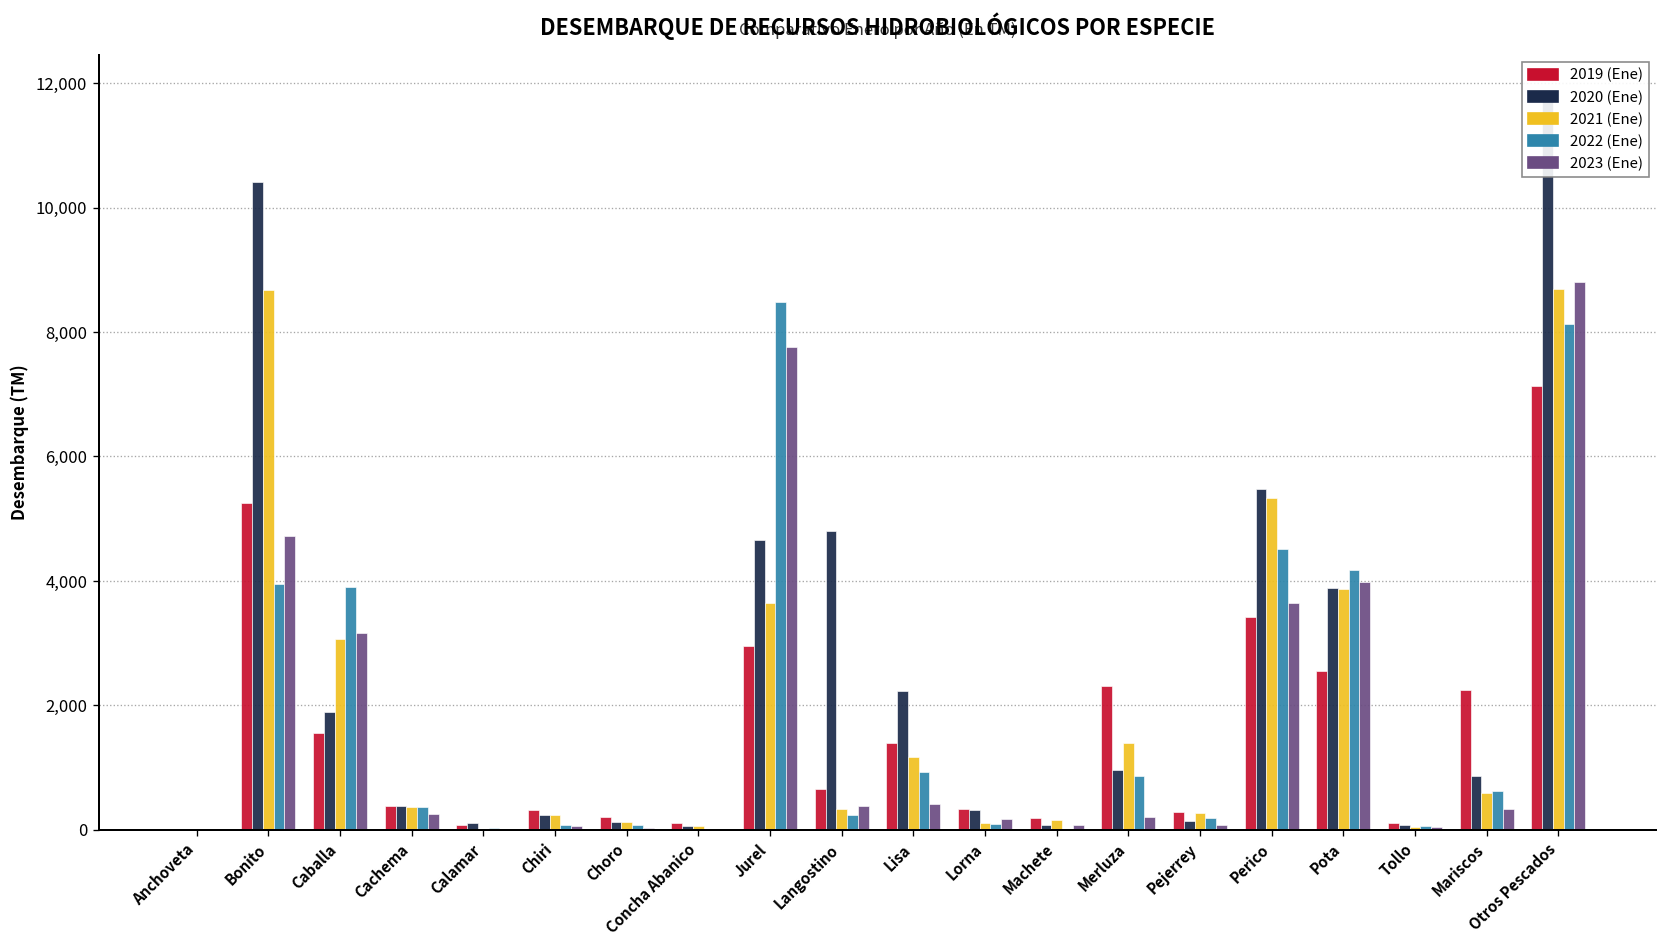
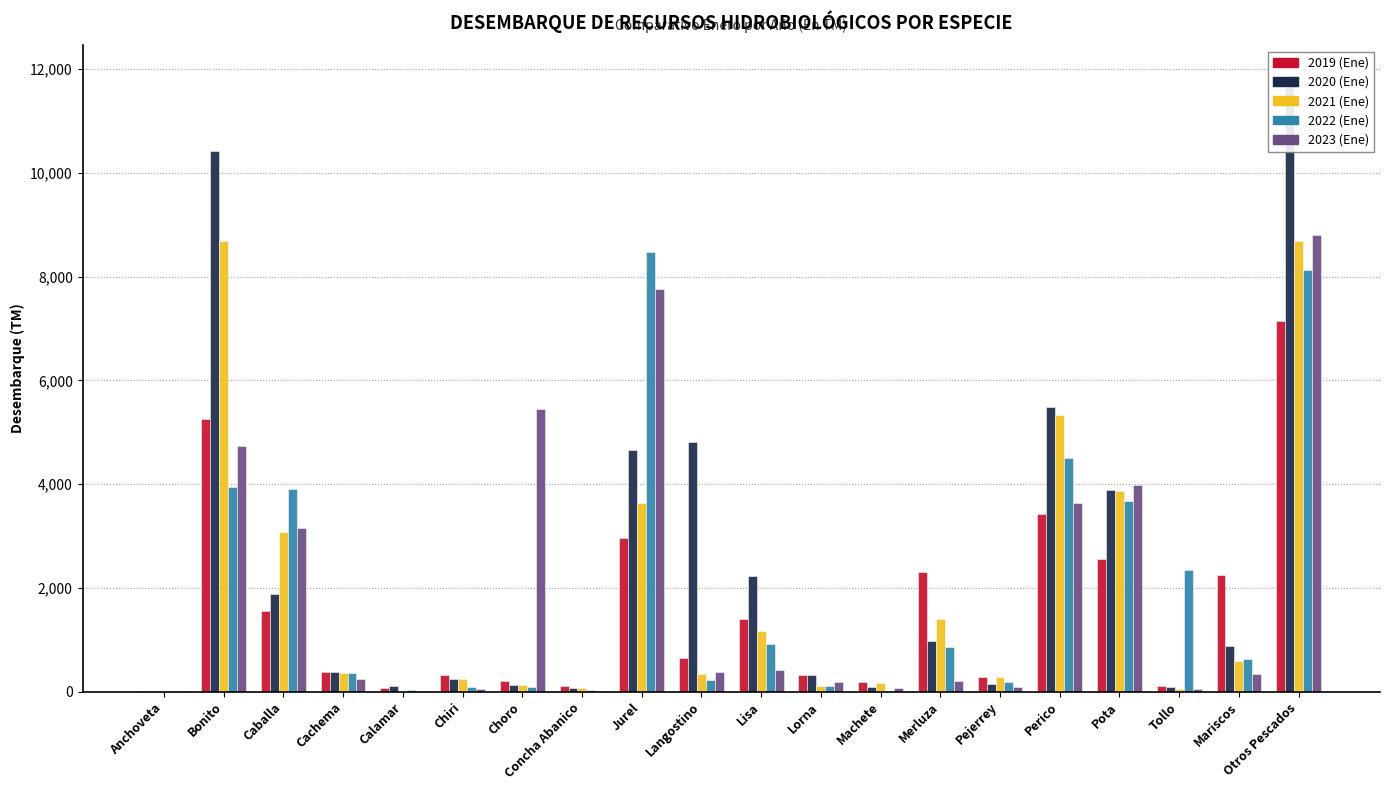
2023 (Ene), Choro: 0 -> 5,400
2022 (Ene), Pota: 4,200 -> 3,700
2022 (Ene), Tollo: 100 -> 2,400
